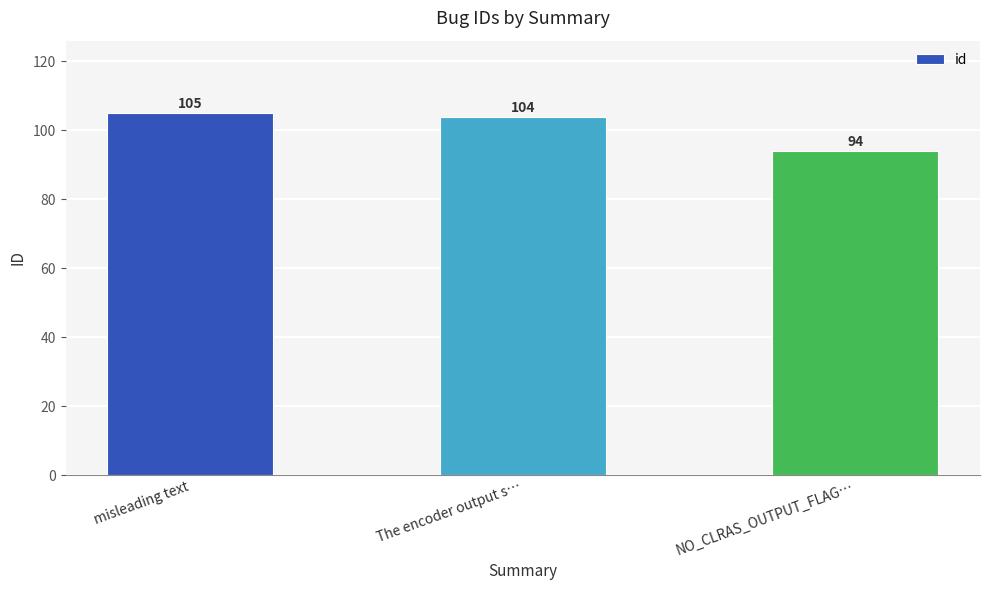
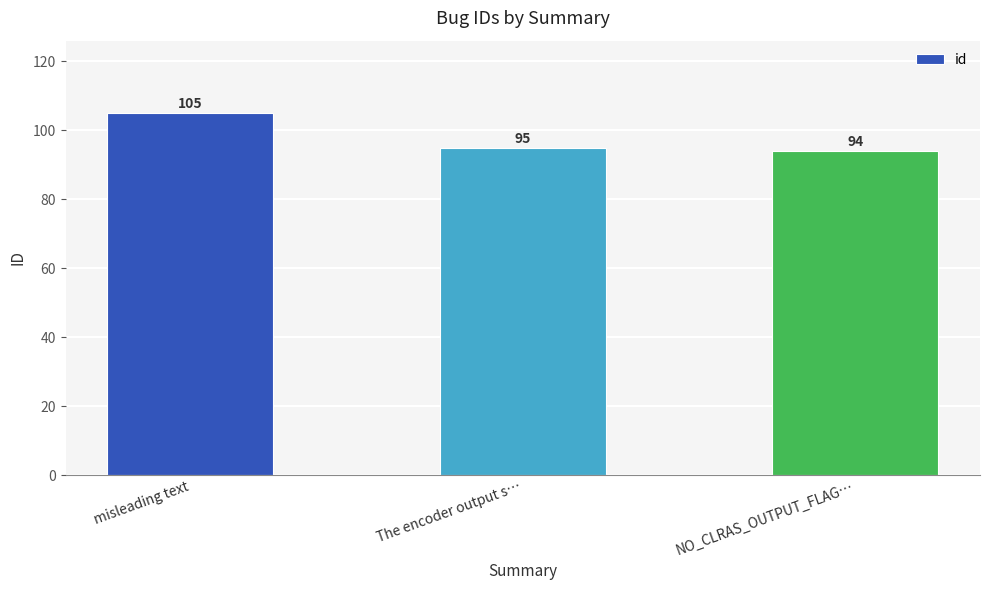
The encoder output s…: 104 -> 95
